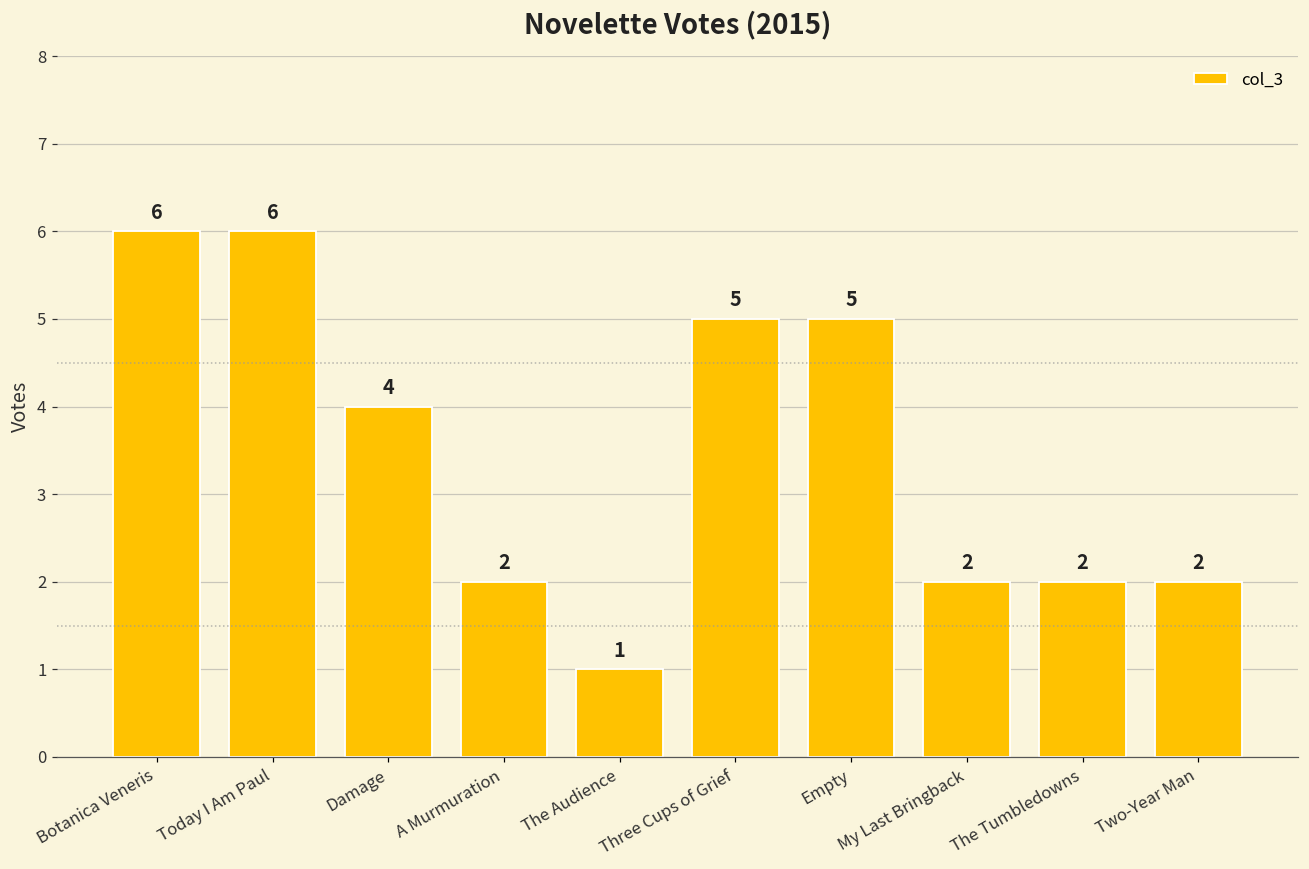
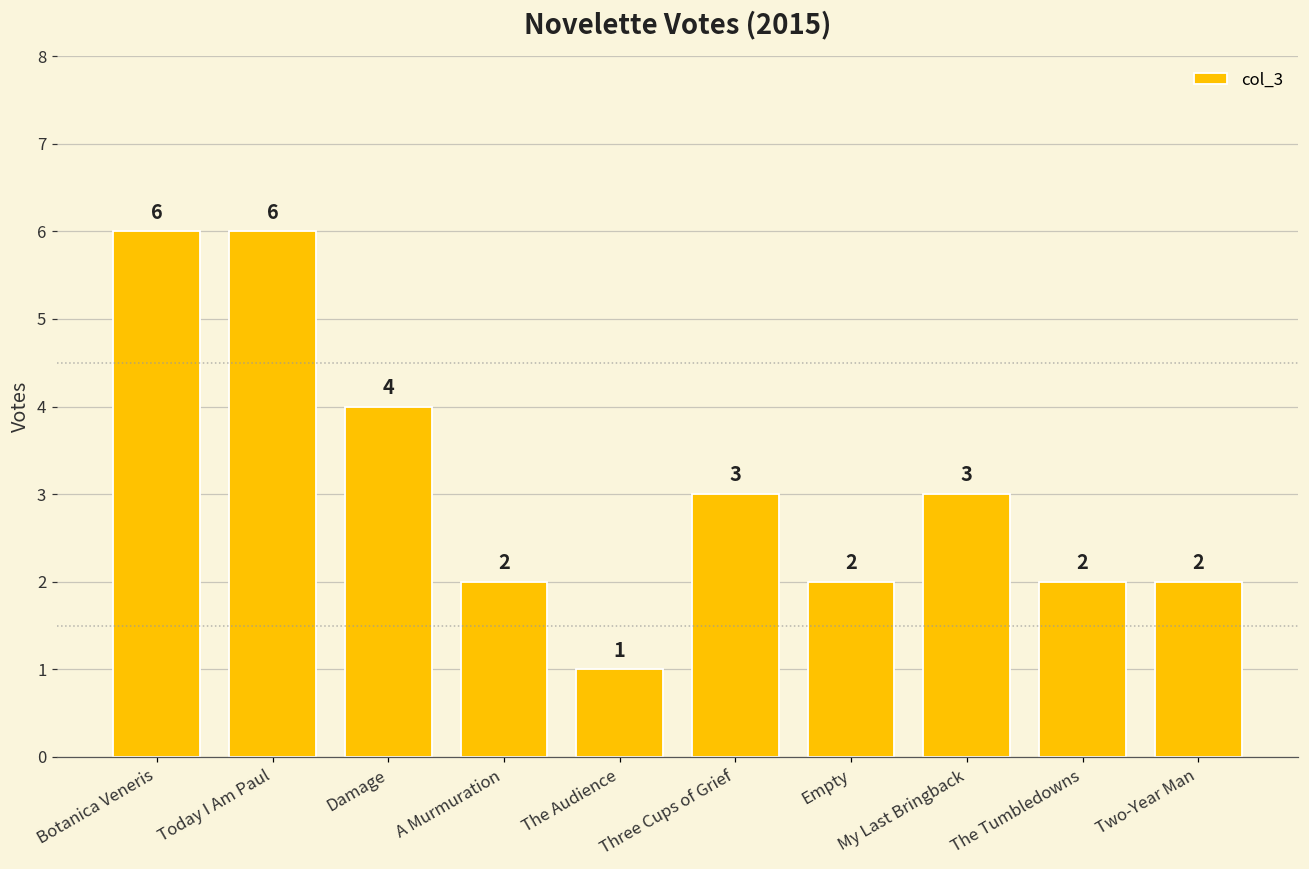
Three Cups of Grief: 5 -> 3
Empty: 5 -> 2
My Last Bringback: 2 -> 3
